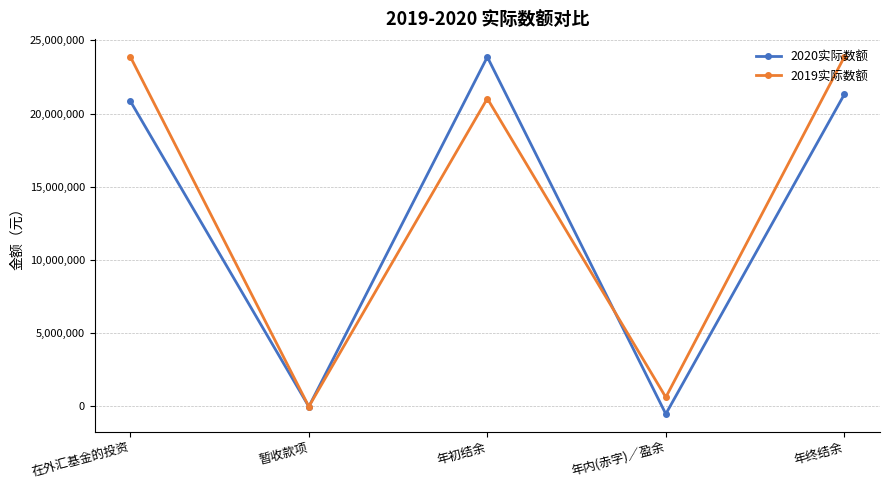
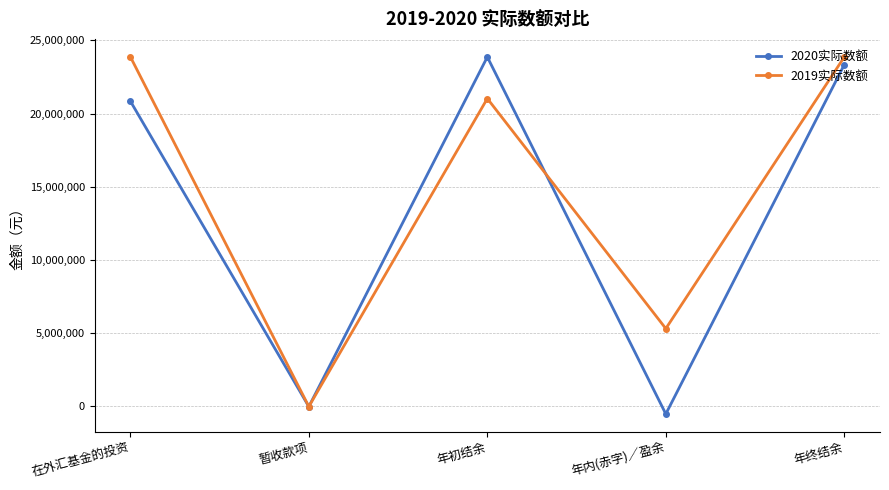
2019实际数额, 年内(赤字)／盈余: 600,000 -> 5,300,000
2020实际数额, 年终结余: 21,300,000 -> 23,300,000
